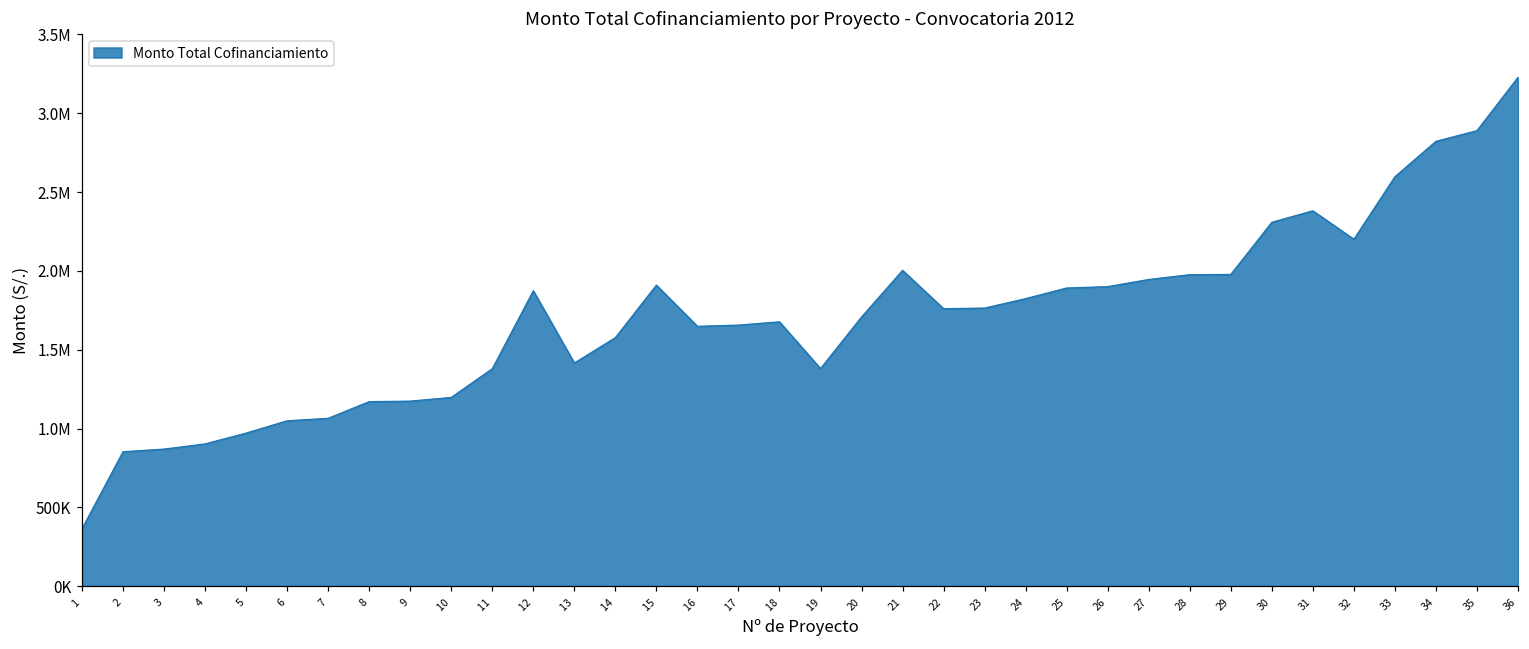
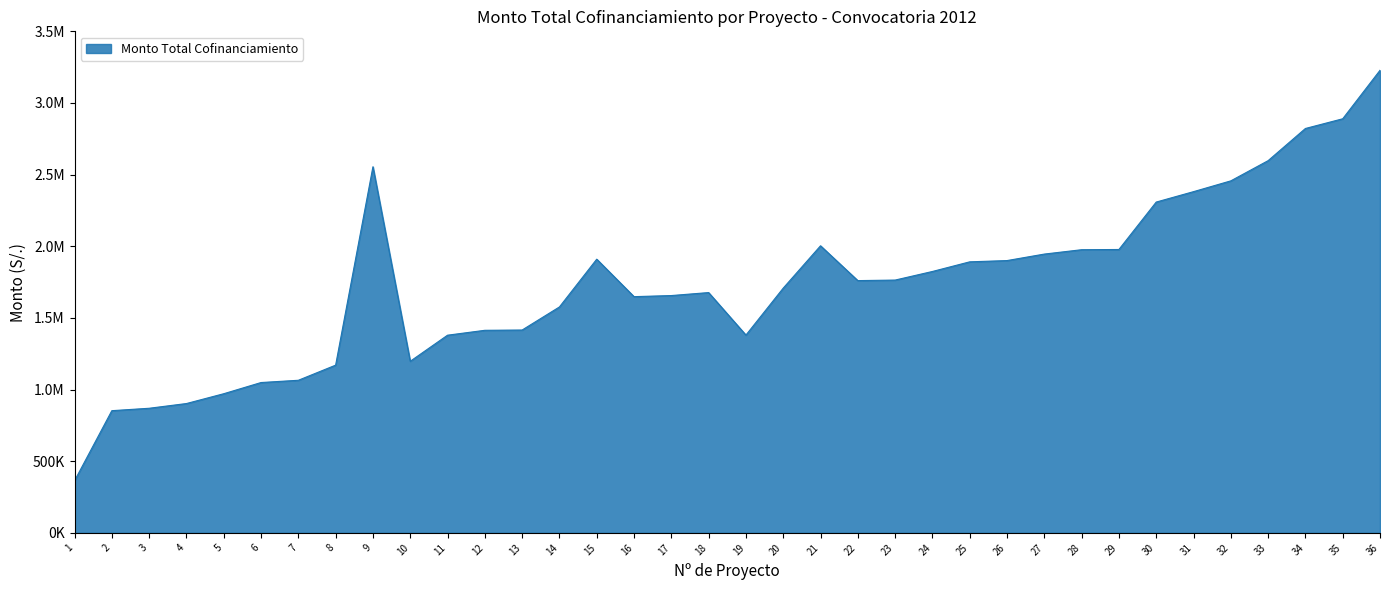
9: 1170000 -> 2550000
12: 1870000 -> 1410000
32: 2200000 -> 2460000
